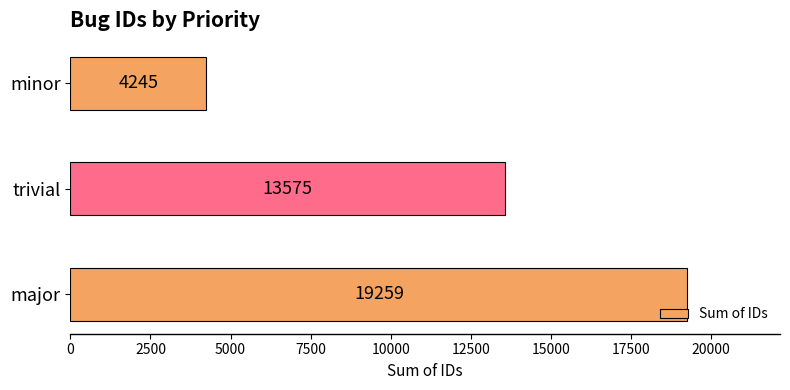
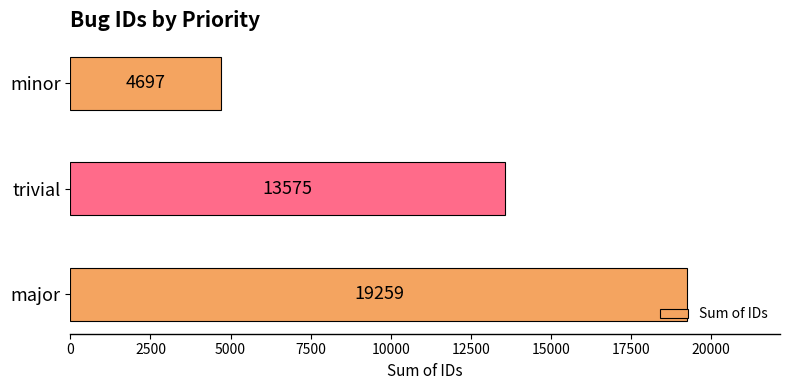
minor: 4245 -> 4697
